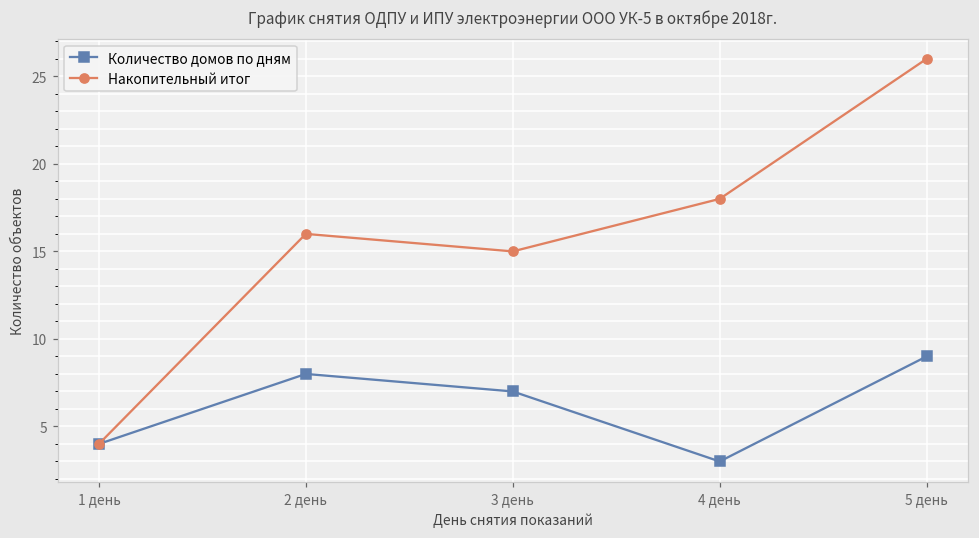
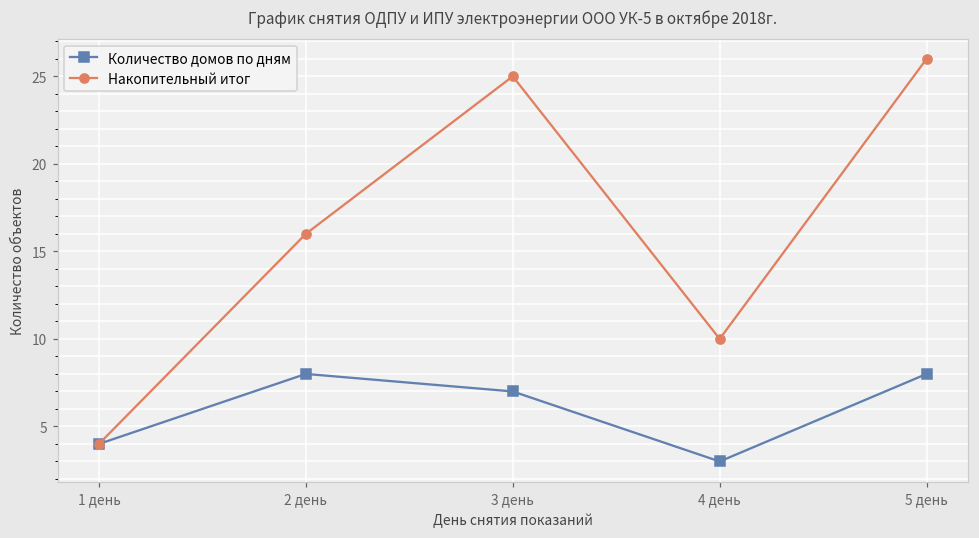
Накопительный итог, 3 день: 15 -> 25
Накопительный итог, 4 день: 18 -> 10
Количество домов по дням, 5 день: 9 -> 8
